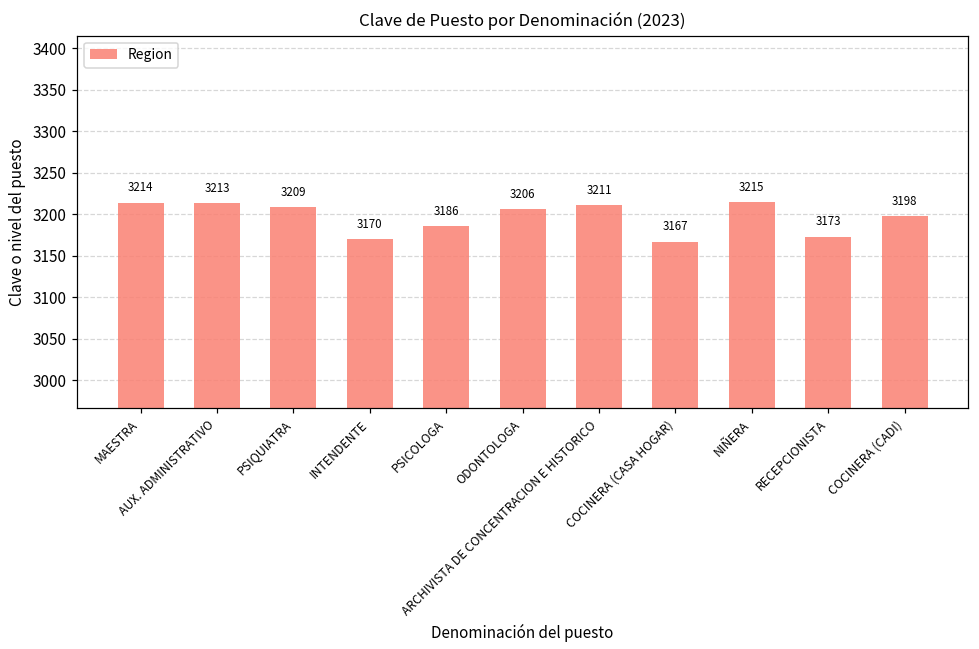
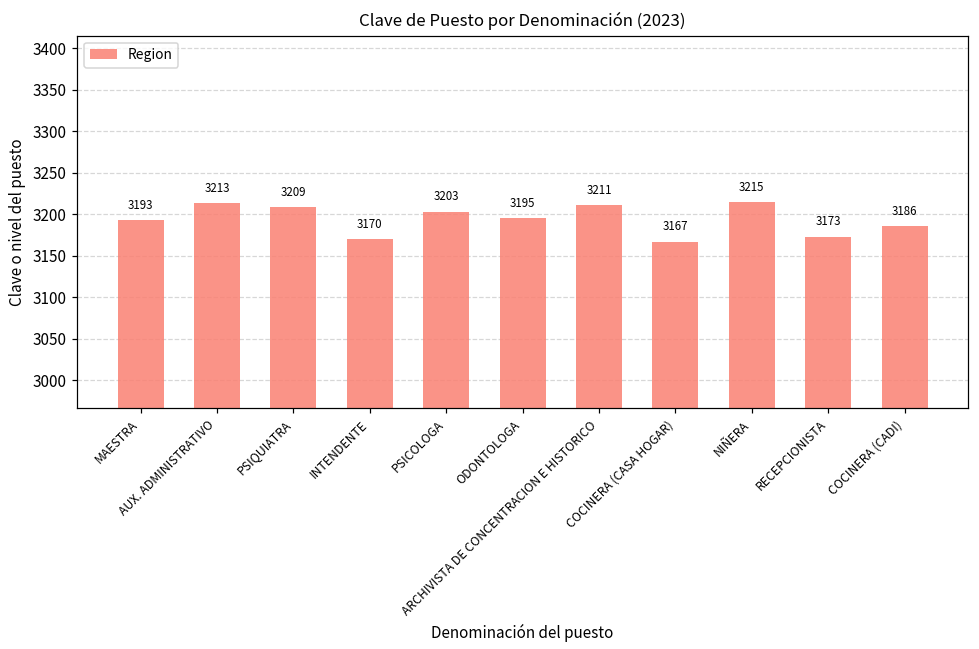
MAESTRA: 3214 -> 3193
PSICOLOGA: 3186 -> 3203
ODONTOLOGA: 3206 -> 3195
COCINERA (CADI): 3198 -> 3186
